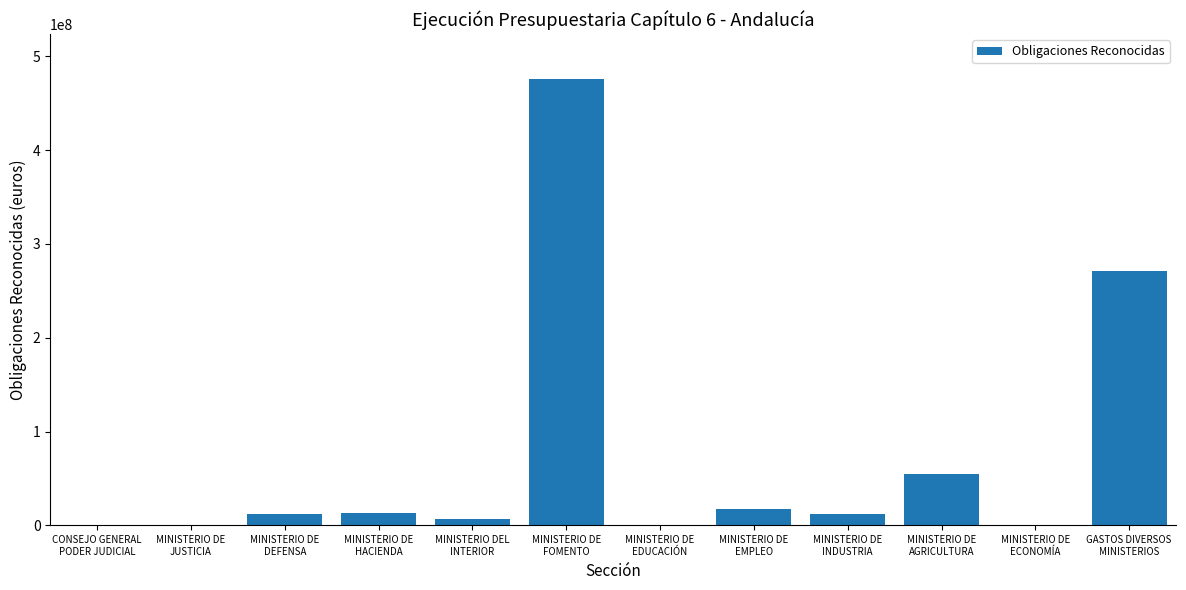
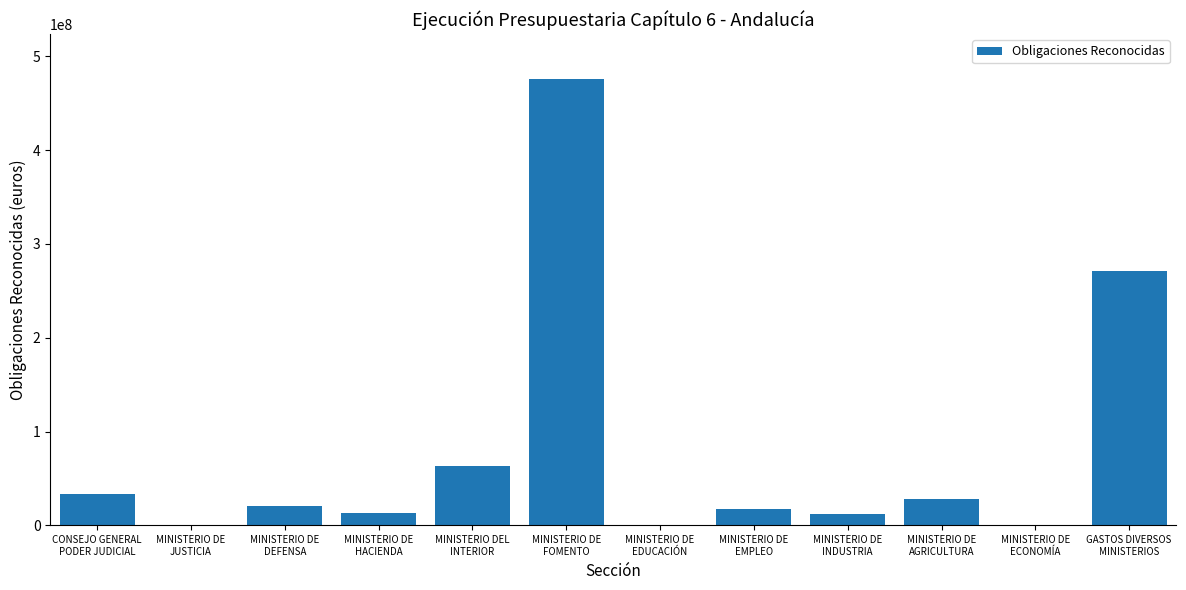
CONSEJO GENERAL PODER JUDICIAL: 0 -> 30000000
MINISTERIO DE DEFENSA: 10000000 -> 20000000
MINISTERIO DEL INTERIOR: 10000000 -> 60000000
MINISTERIO DE AGRICULTURA: 60000000 -> 30000000
